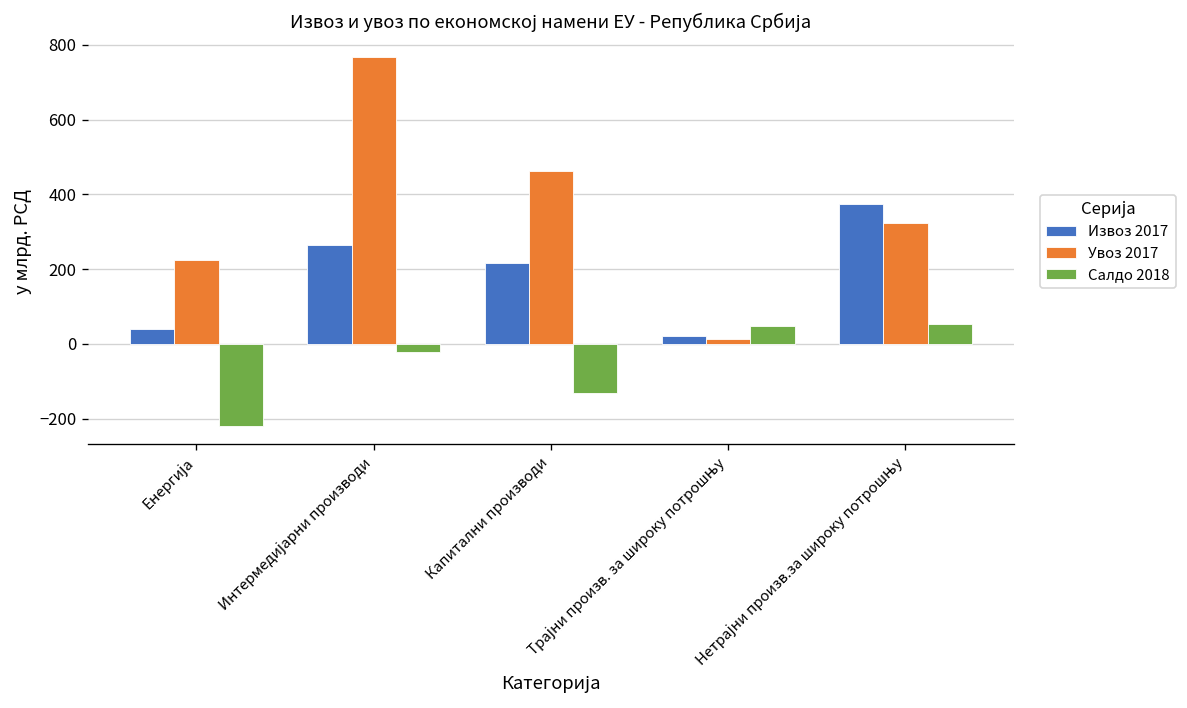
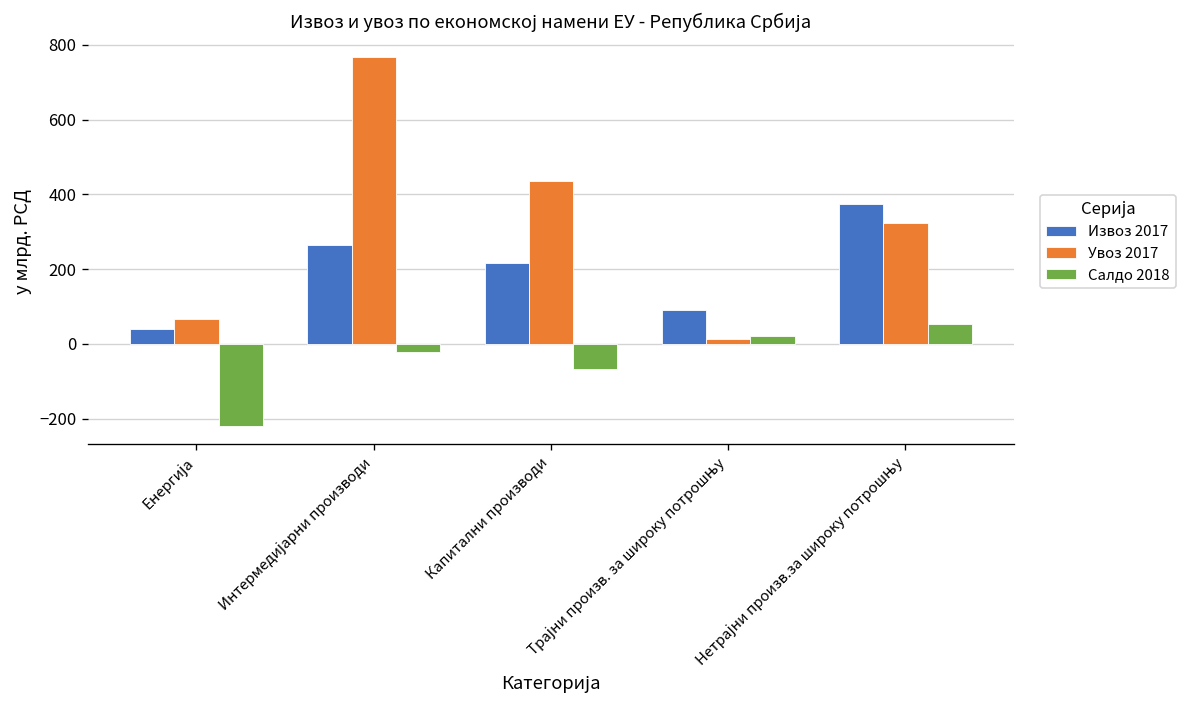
Увоз 2017, Енергија: 220 -> 70
Увоз 2017, Капитални производи: 460 -> 440
Салдо 2018, Капитални производи: -130 -> -70
Извоз 2017, Трајни произв. за широку потрошњу: 20 -> 90
Салдо 2018, Трајни произв. за широку потрошњу: 50 -> 20
